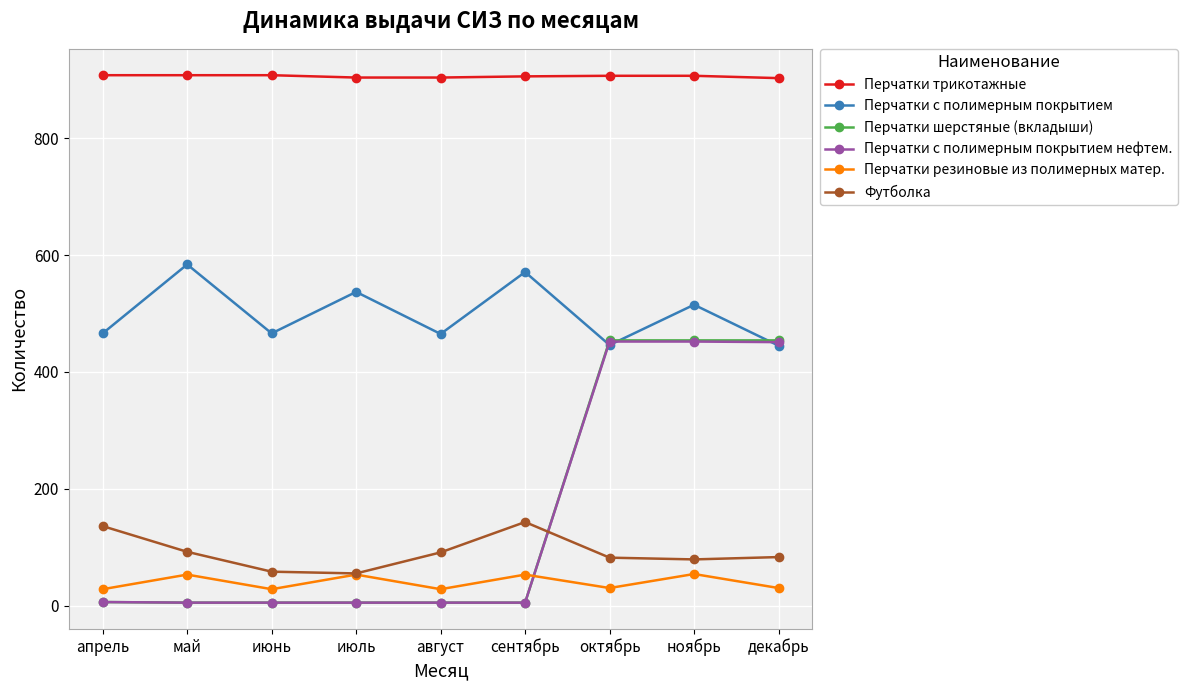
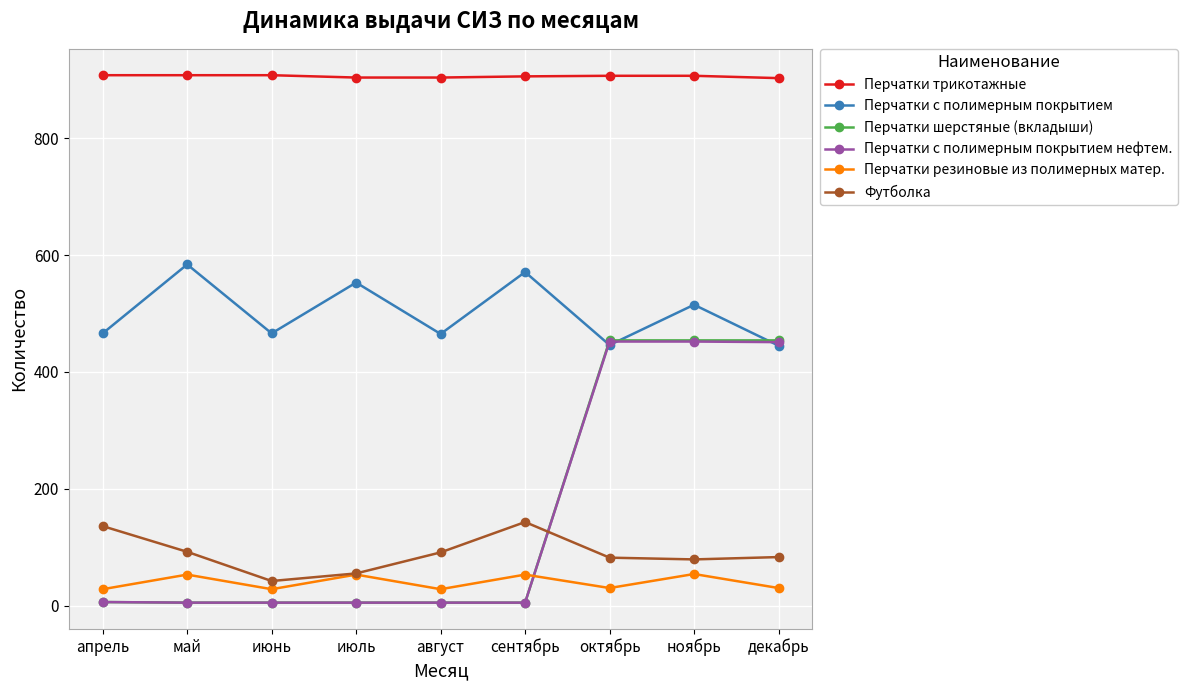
Футболка, июнь: 60 -> 40
Перчатки с полимерным покрытием, июль: 540 -> 550
